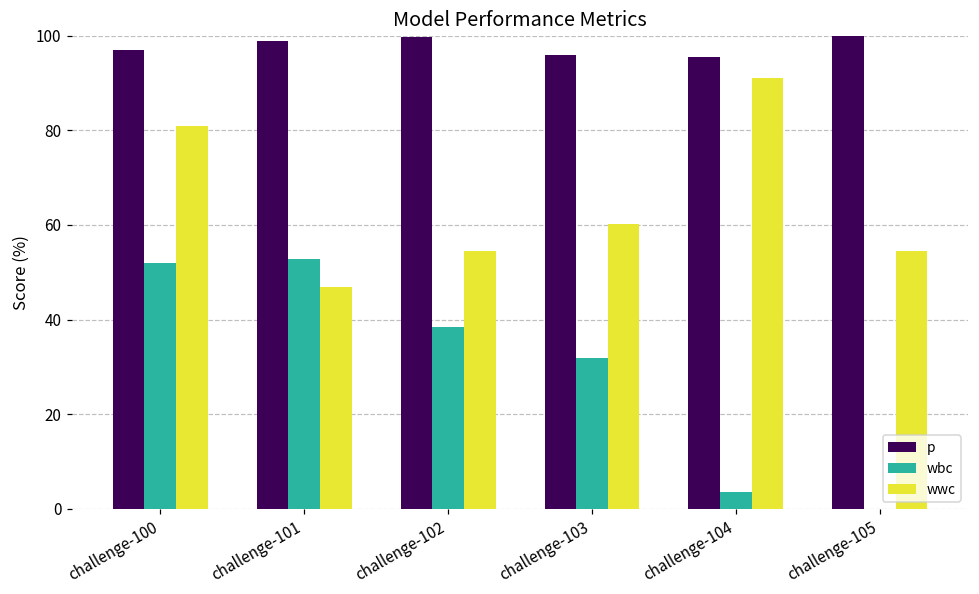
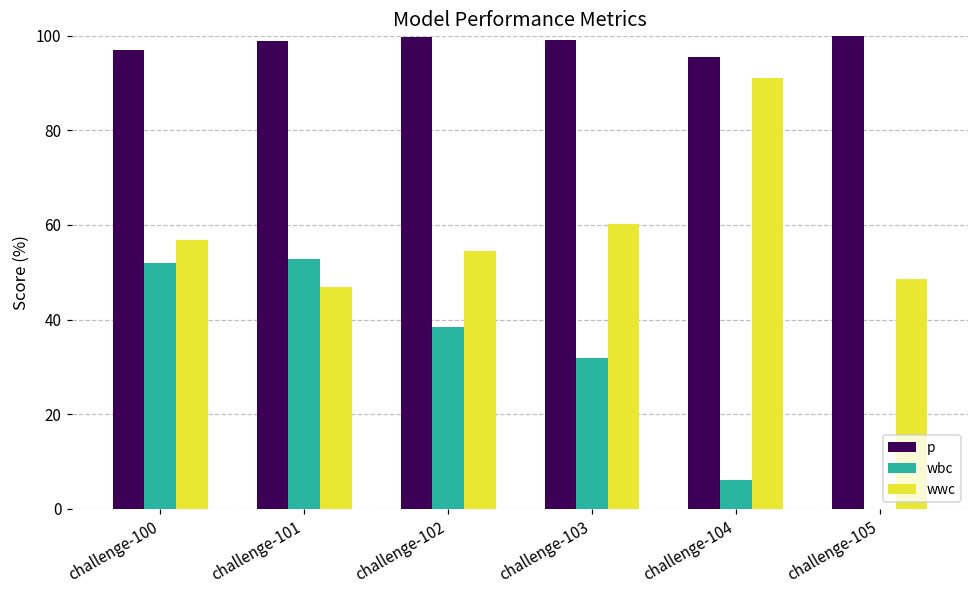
wwc, challenge-100: 81 -> 57
p, challenge-103: 96 -> 99
wbc, challenge-104: 4 -> 6
wwc, challenge-105: 54 -> 49
